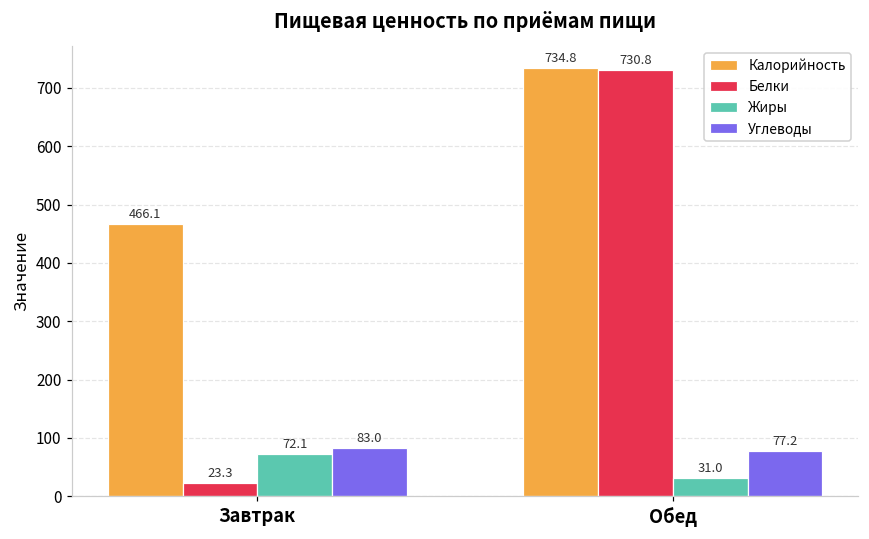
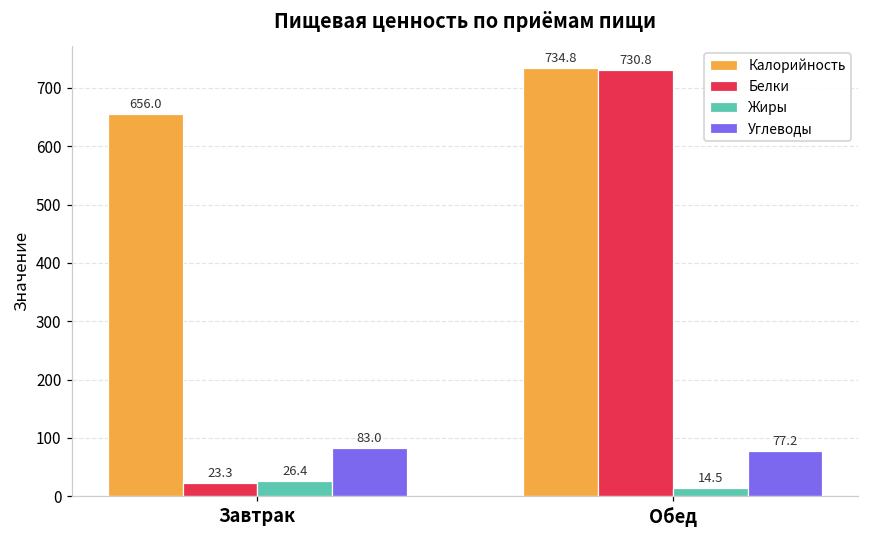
Калорийность, Завтрак: 466.1 -> 656.0
Жиры, Завтрак: 72.1 -> 26.4
Жиры, Обед: 31.0 -> 14.5
